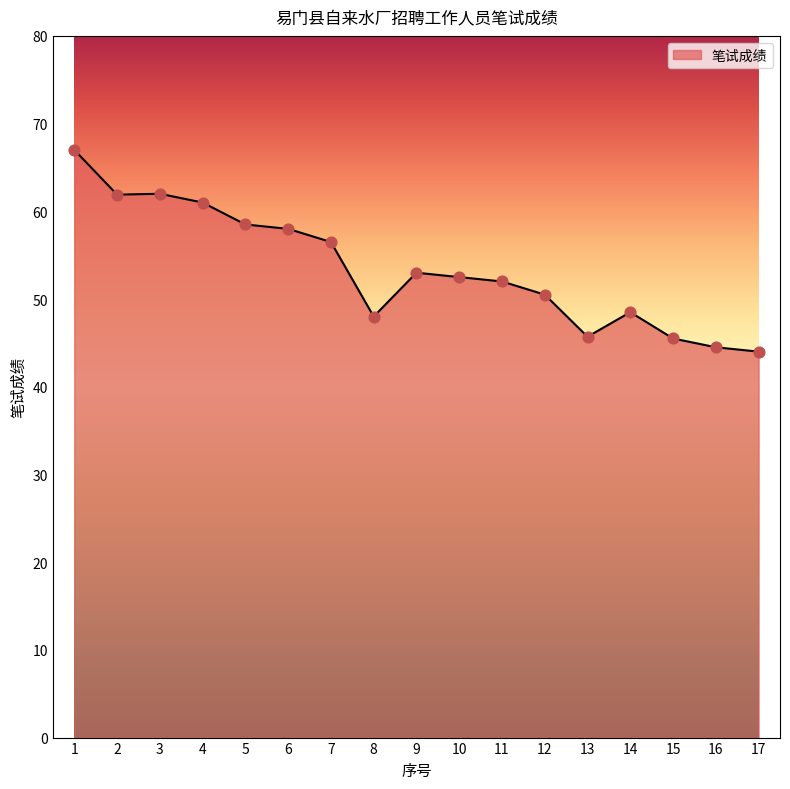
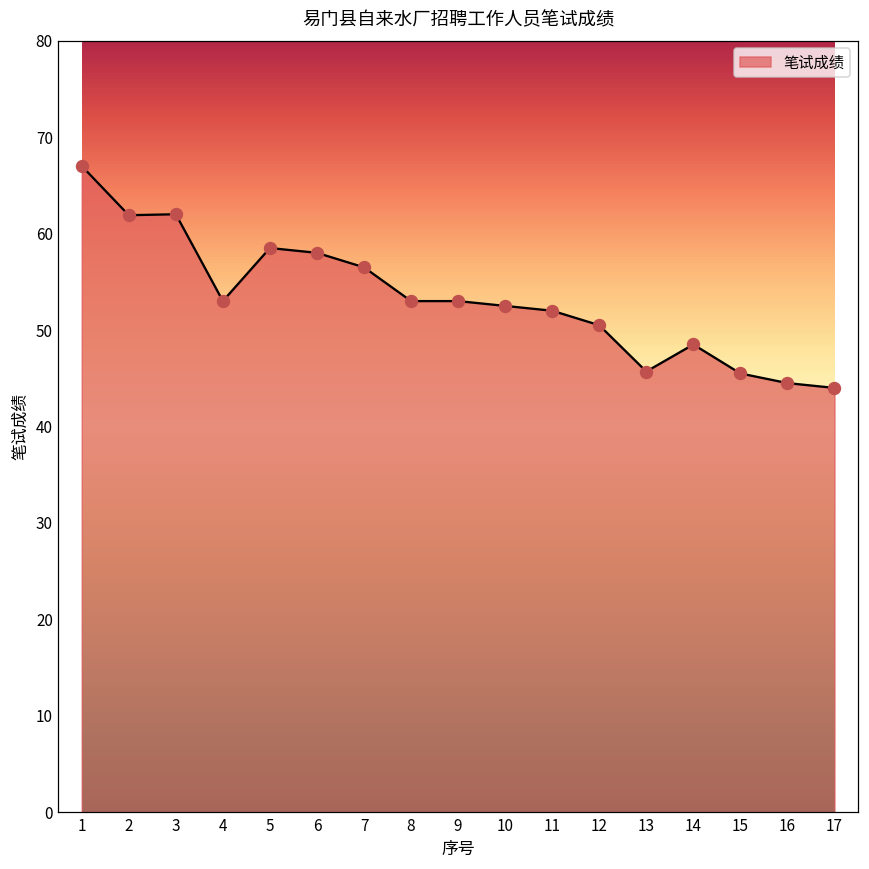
4: 61 -> 53
8: 48 -> 53
